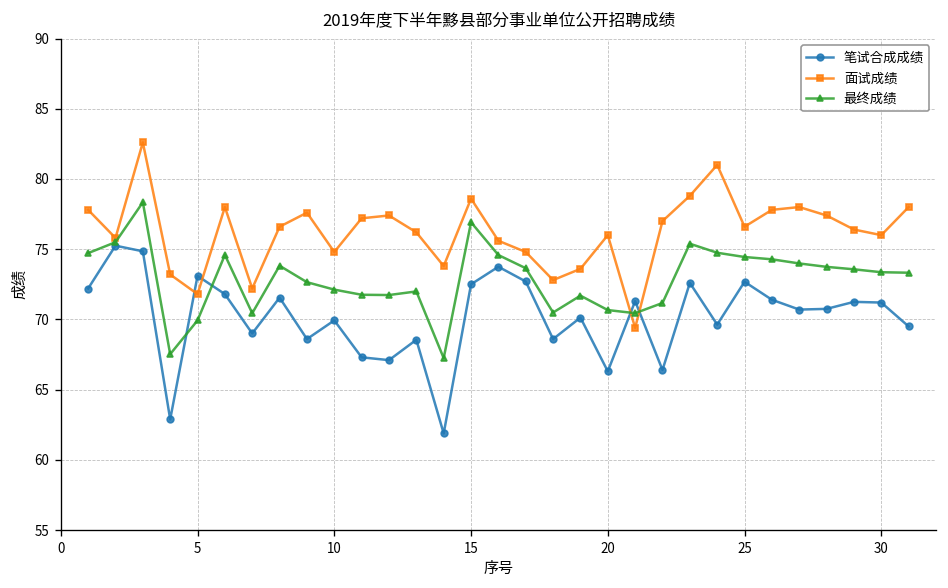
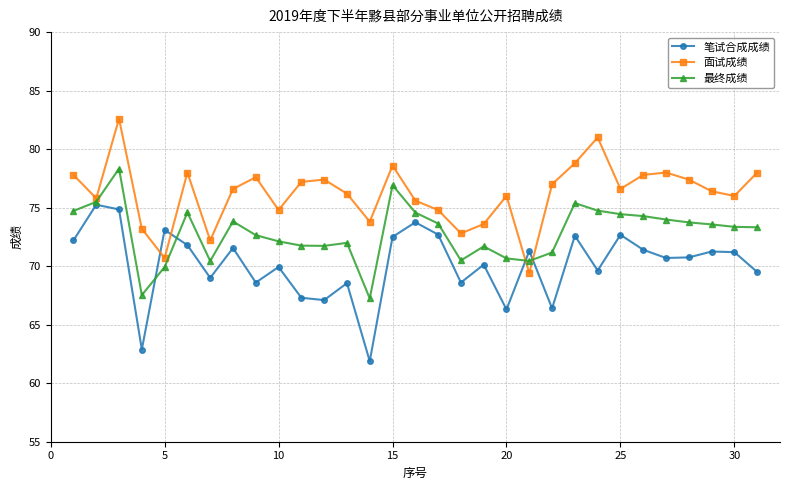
面试成绩, 5: 71.8 -> 70.7
